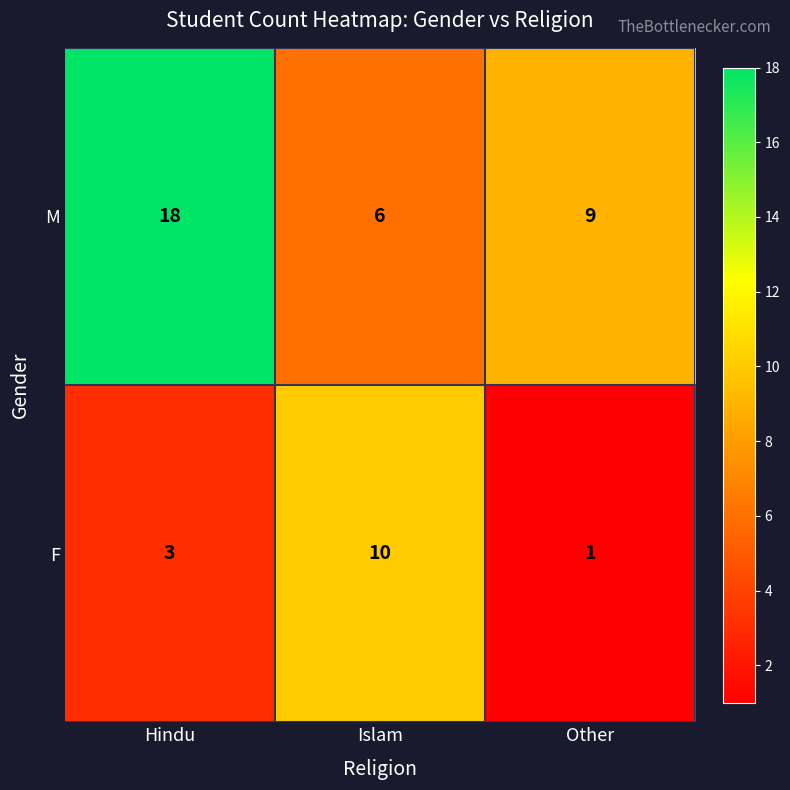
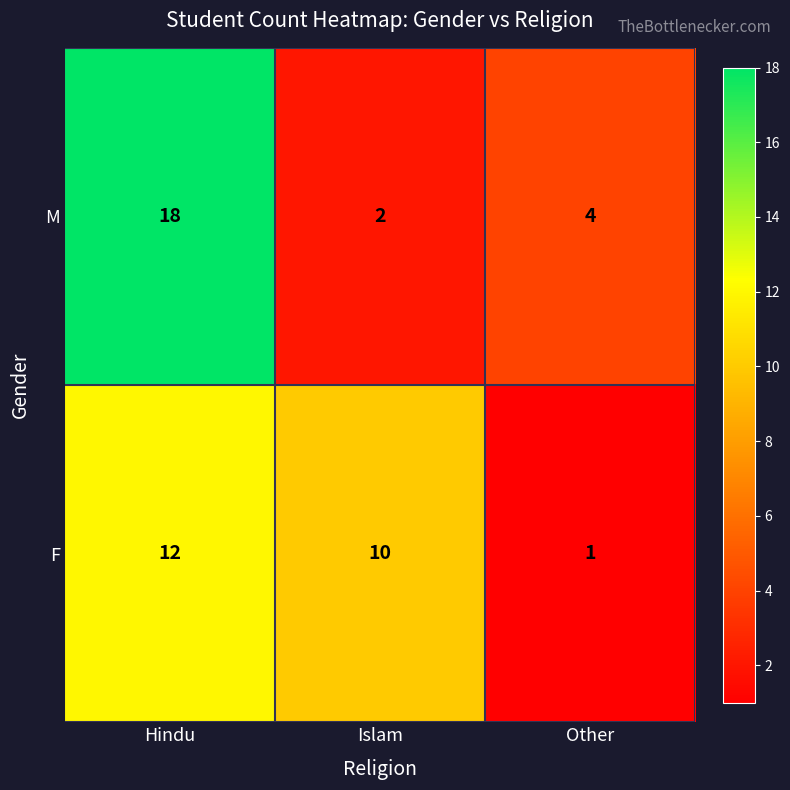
M, Islam: 6 -> 2
M, Other: 9 -> 4
F, Hindu: 3 -> 12
